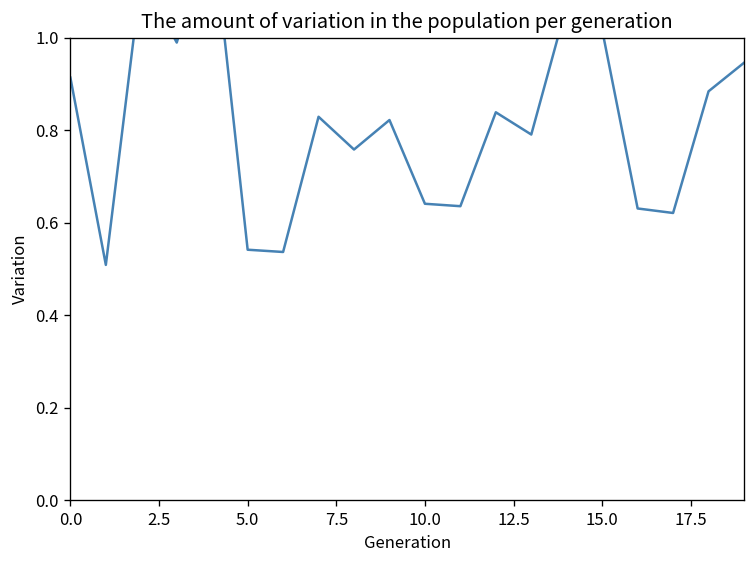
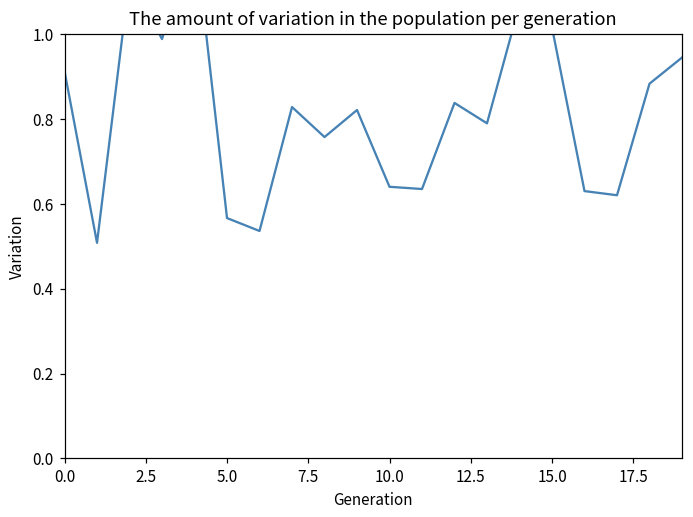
5.0: 0.54 -> 0.57
